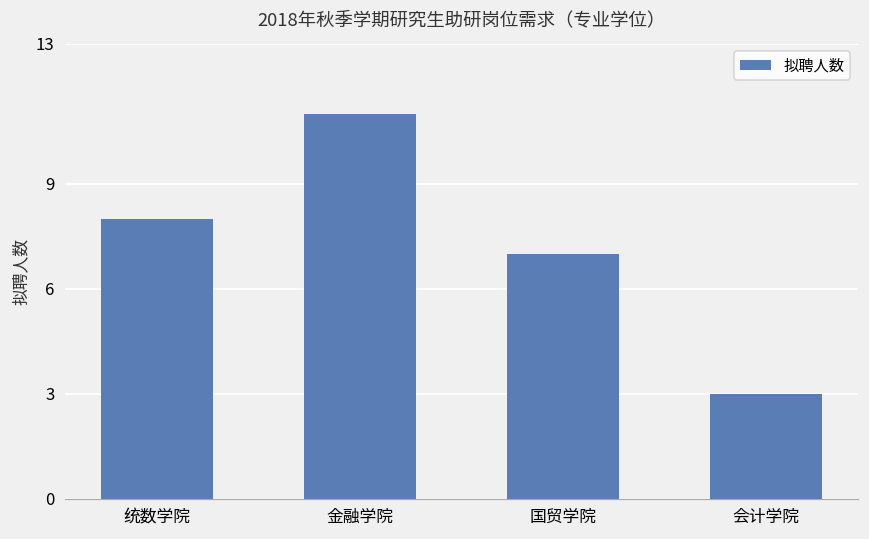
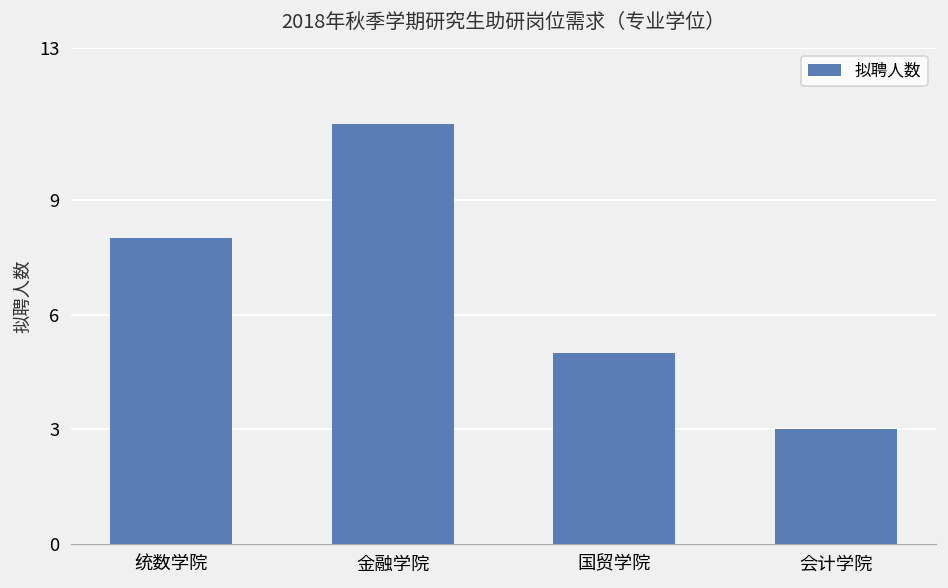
国贸学院: 7 -> 5
